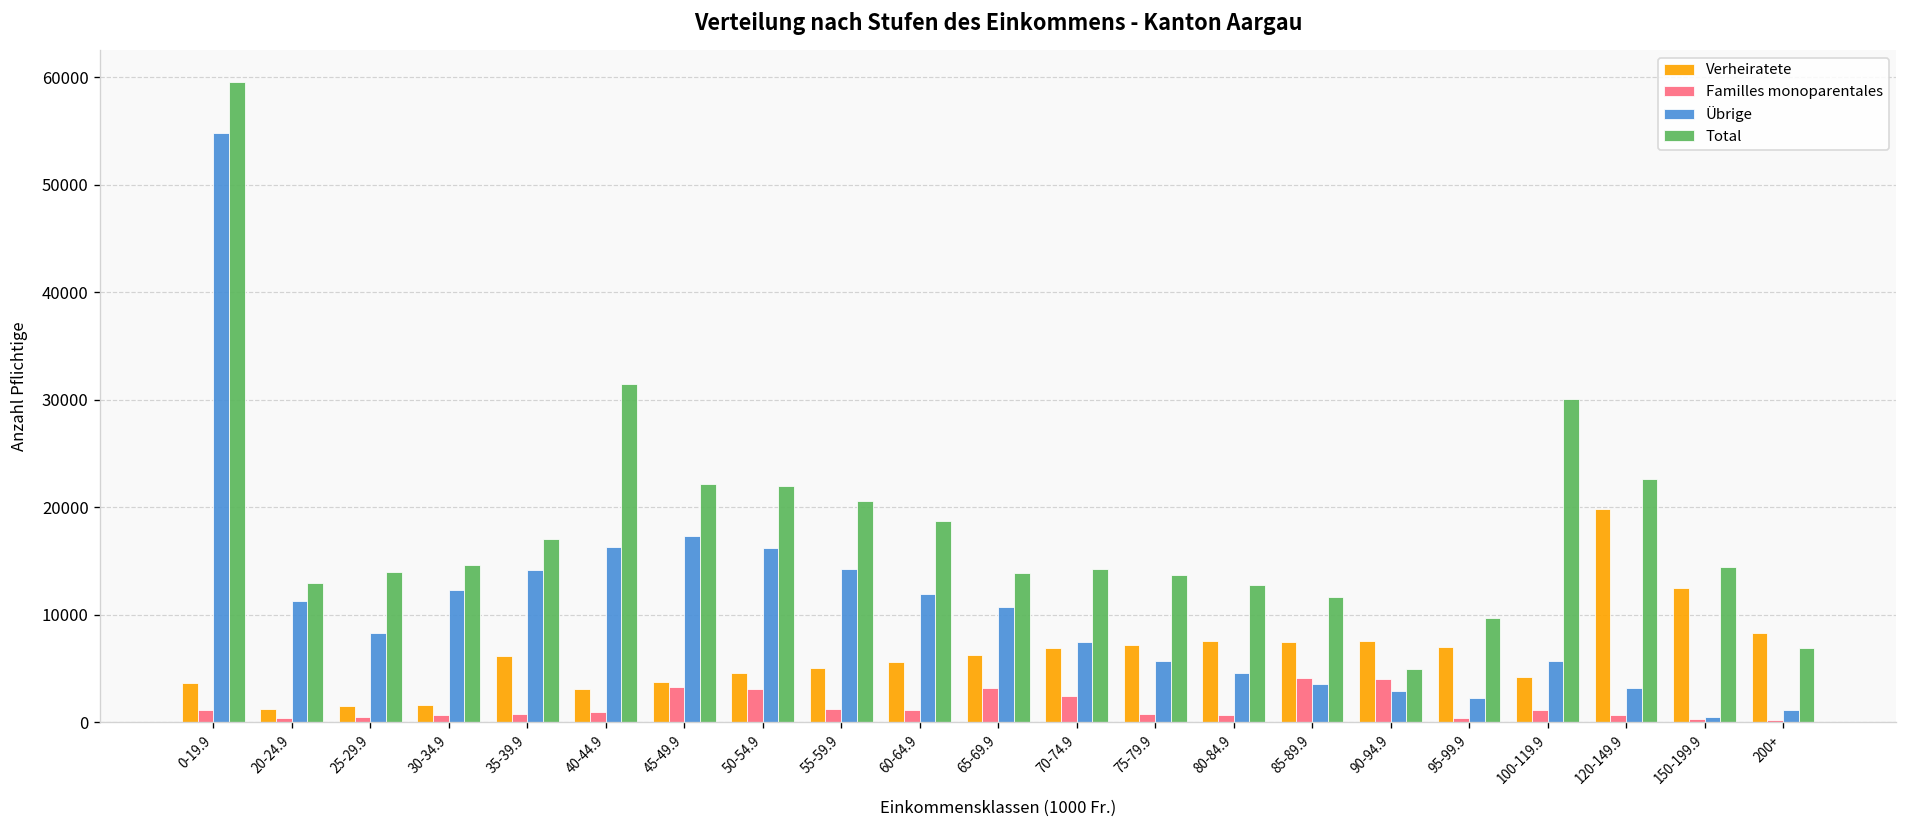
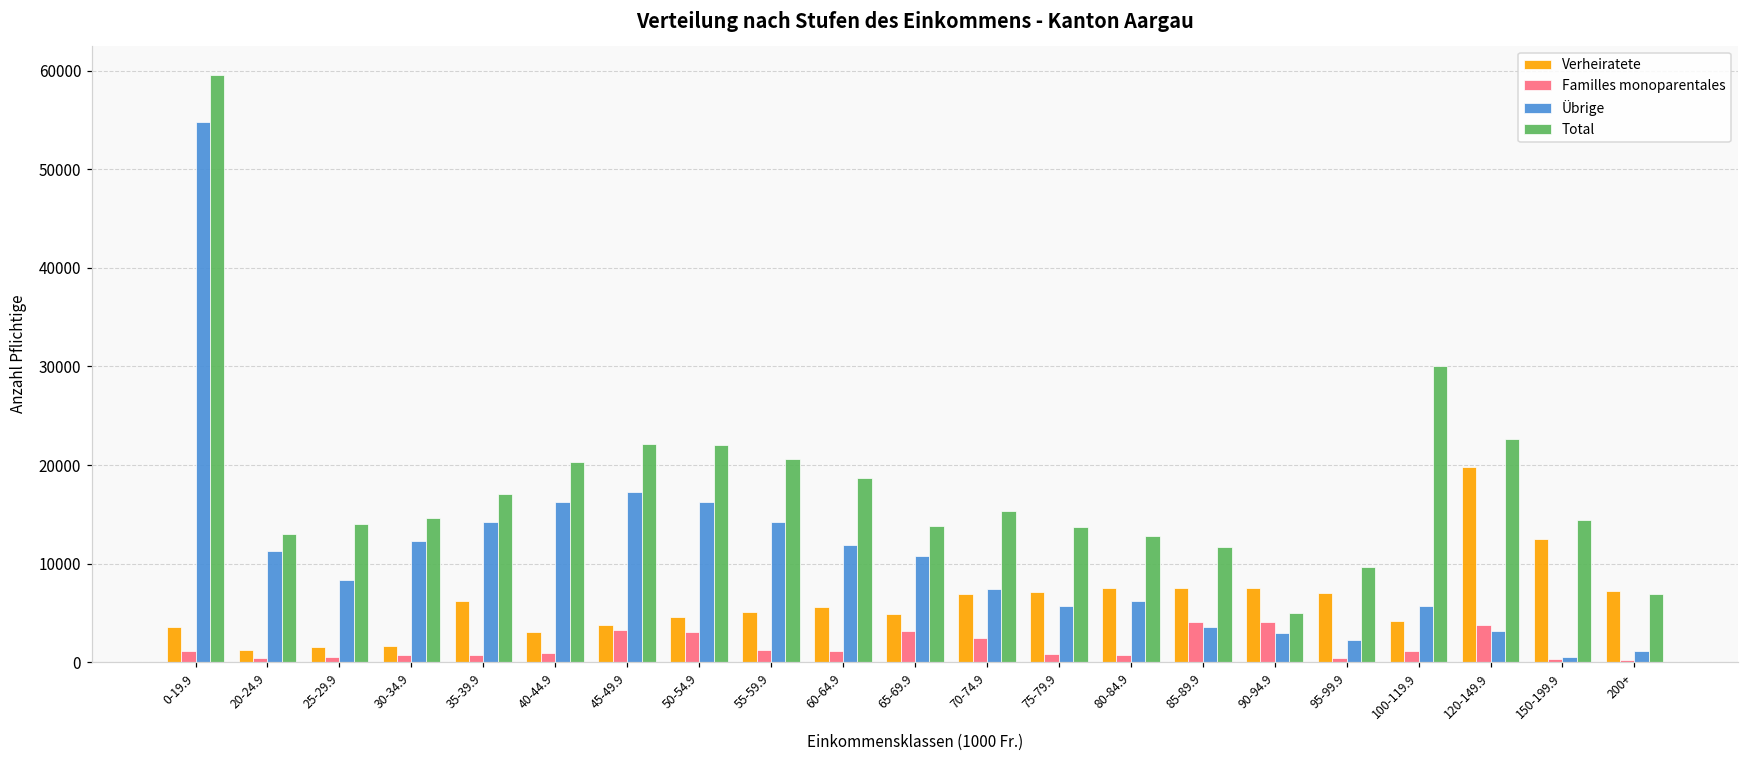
Total, 40-44.9: 31000 -> 20000
Verheiratete, 65-69.9: 6000 -> 5000
Total, 70-74.9: 14000 -> 15000
Übrige, 80-84.9: 5000 -> 6000
Familles monoparentales, 120-149.9: 1000 -> 4000
Verheiratete, 200+: 8000 -> 7000
